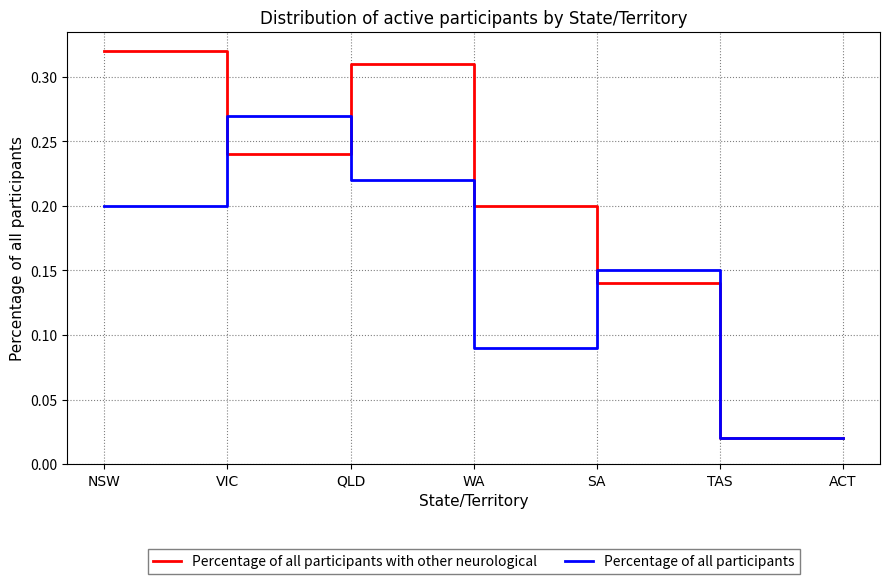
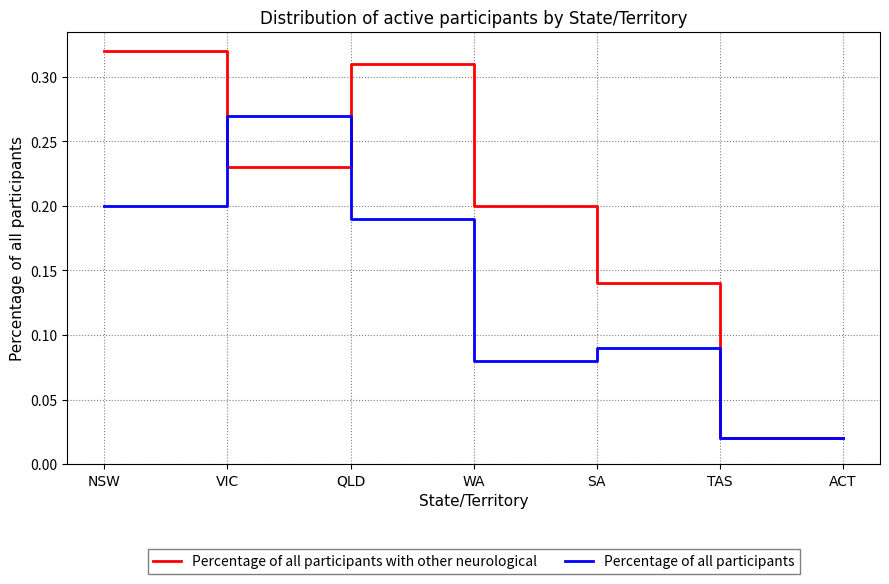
Percentage of all participants with other neurological, VIC: 0.24 -> 0.23
Percentage of all participants, QLD: 0.22 -> 0.19
Percentage of all participants, WA: 0.09 -> 0.08
Percentage of all participants, SA: 0.15 -> 0.09
